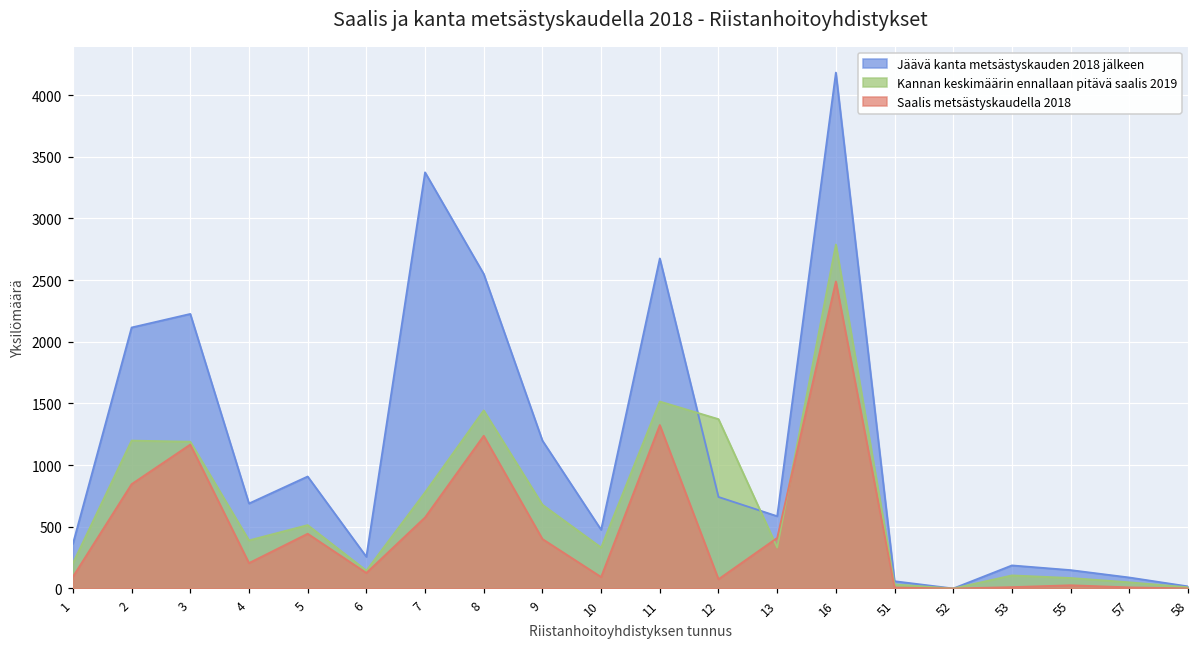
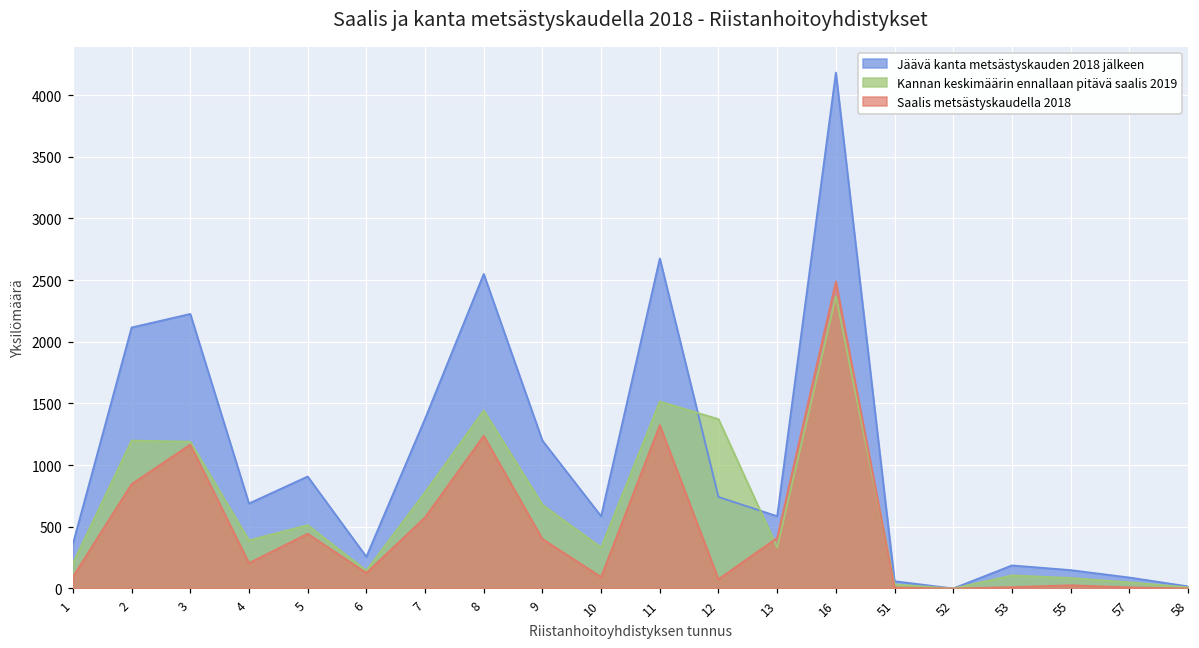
Jäävä kanta metsästyskauden 2018 jälkeen, 7: 3370 -> 1380
Jäävä kanta metsästyskauden 2018 jälkeen, 10: 480 -> 590
Kannan keskimäärin ennallaan pitävä saalis 2019, 16: 2790 -> 2370
